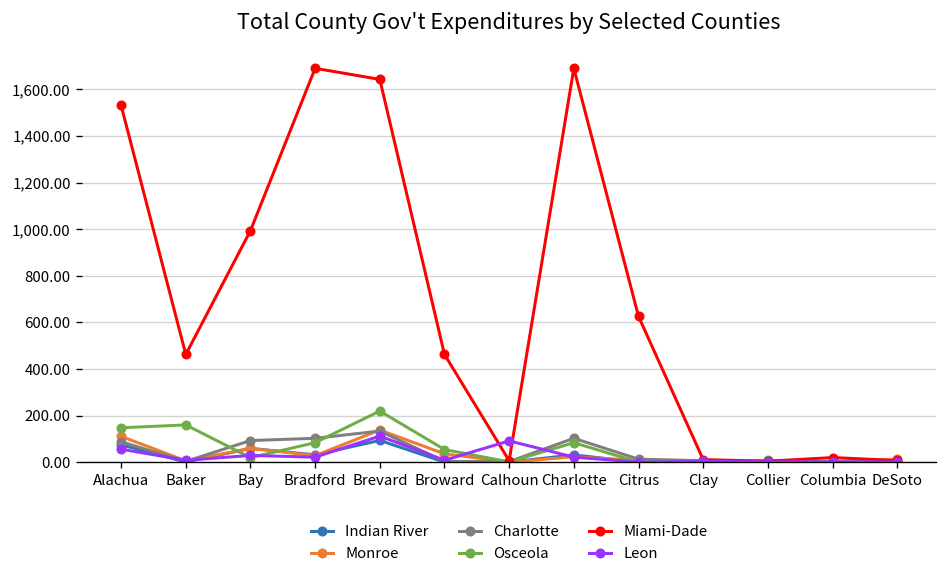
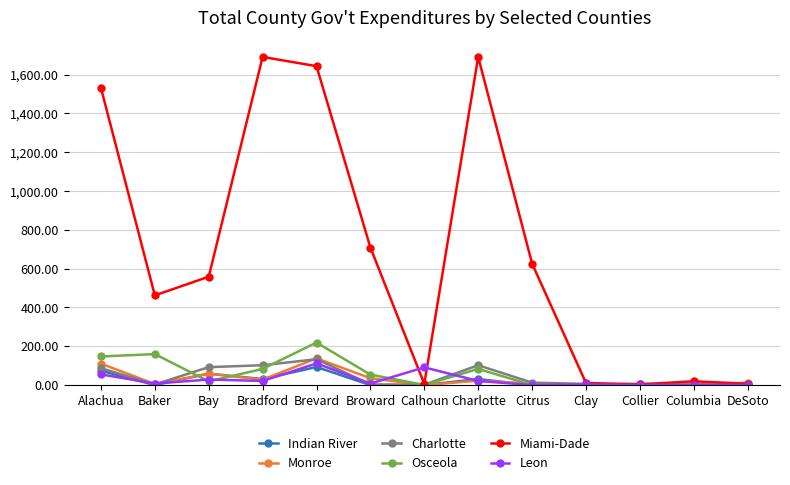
Miami-Dade, Bay: 990 -> 560
Miami-Dade, Broward: 460 -> 710
